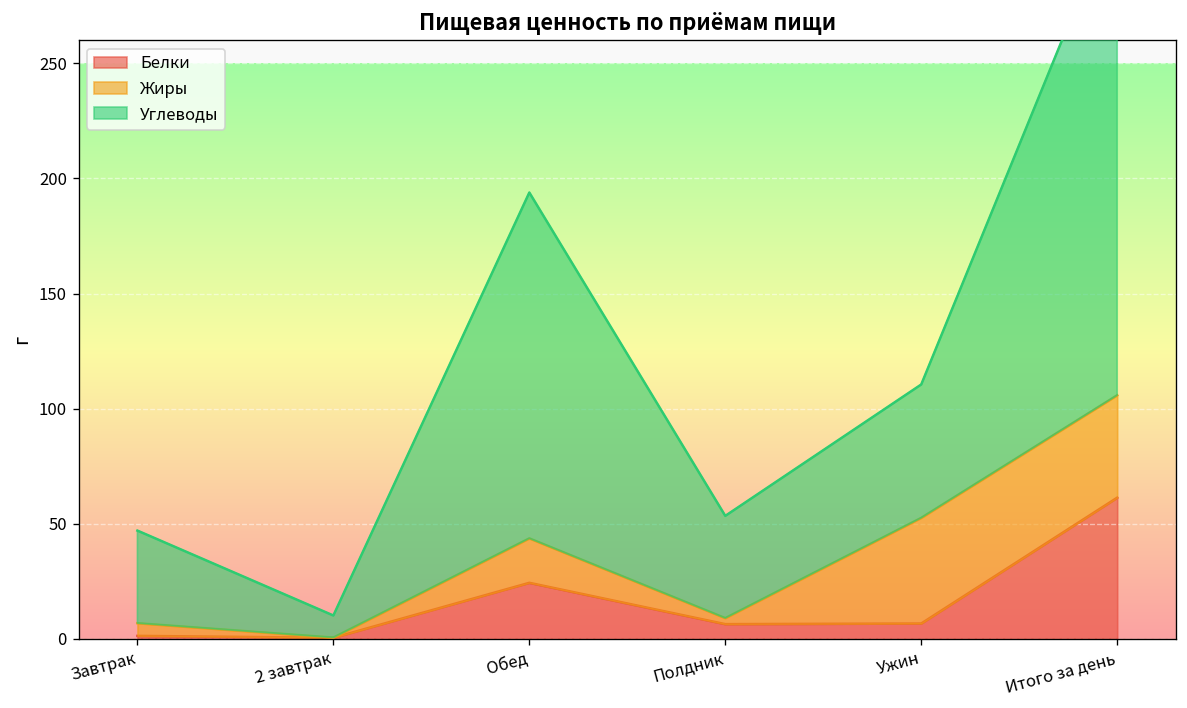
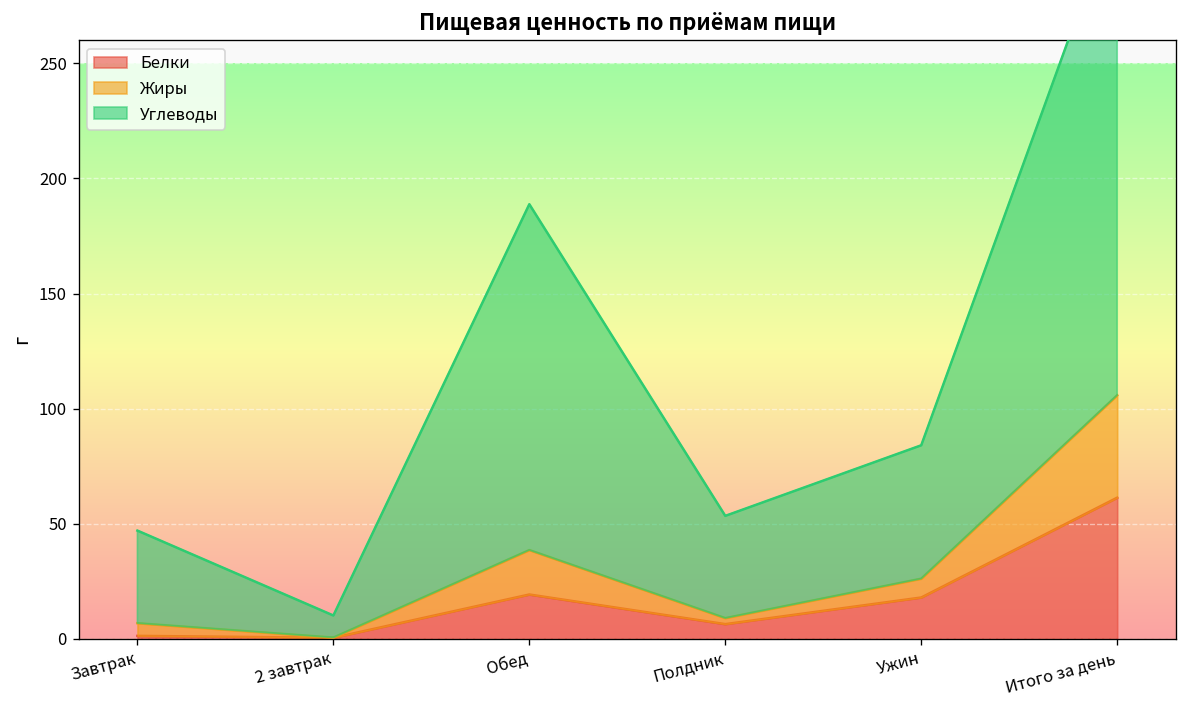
Белки, Обед: 24 -> 19
Белки, Ужин: 7 -> 18
Жиры, Ужин: 46 -> 8
